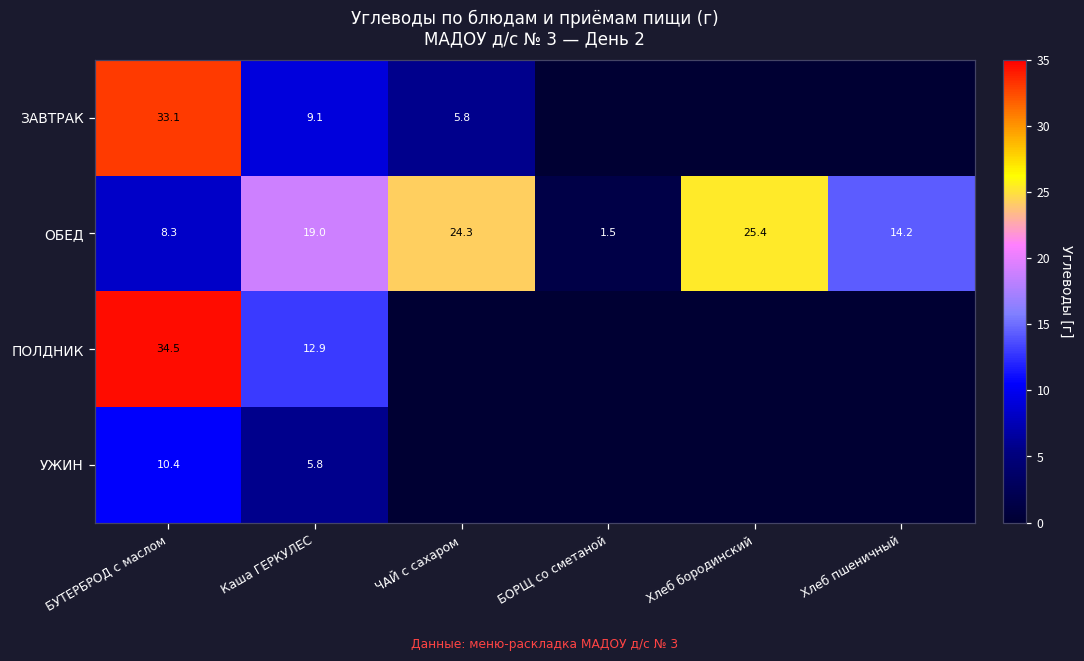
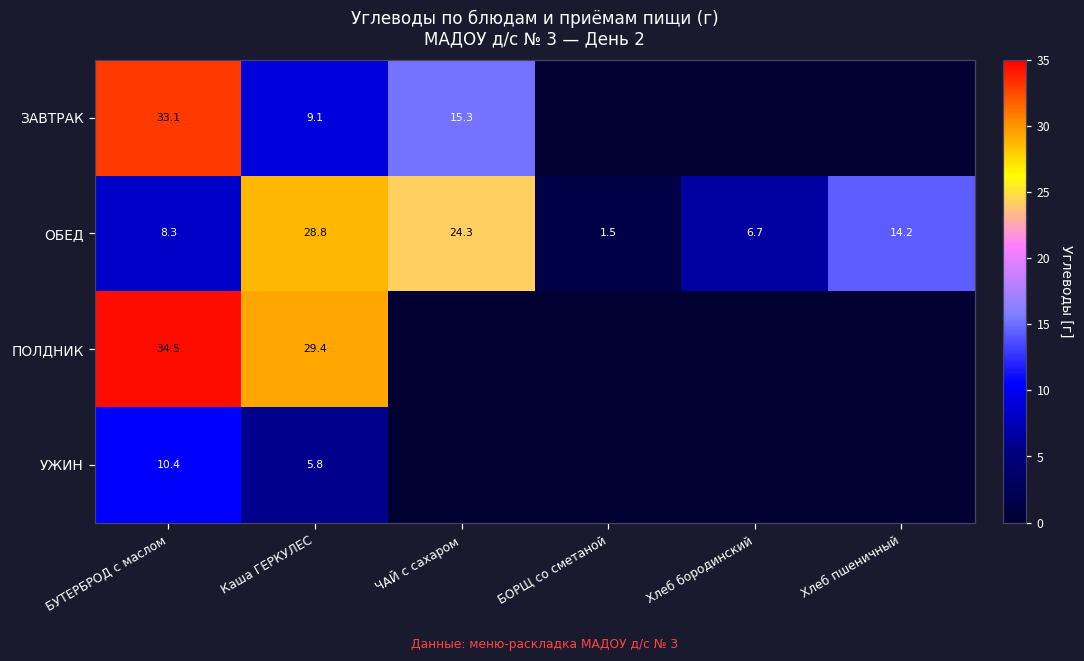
ЗАВТРАК, ЧАЙ с сахаром: 5.8 -> 15.3
ОБЕД, Каша ГЕРКУЛЕС: 19.0 -> 28.8
ОБЕД, Хлеб бородинский: 25.4 -> 6.7
ПОЛДНИК, Каша ГЕРКУЛЕС: 12.9 -> 29.4
